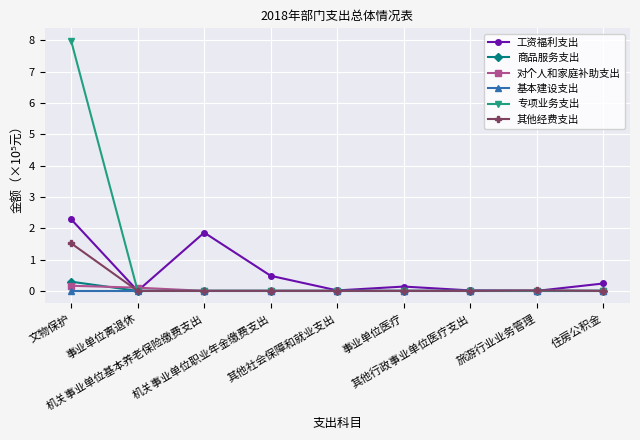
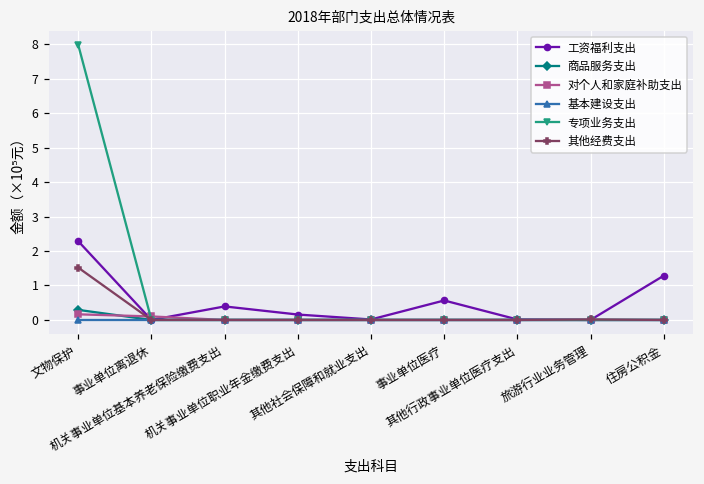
工资福利支出, 机关事业单位基本养老保险缴费支出: 1.9 -> 0.4
工资福利支出, 机关事业单位职业年金缴费支出: 0.5 -> 0.2
工资福利支出, 事业单位医疗: 0.1 -> 0.6
工资福利支出, 住房公积金: 0.2 -> 1.3
